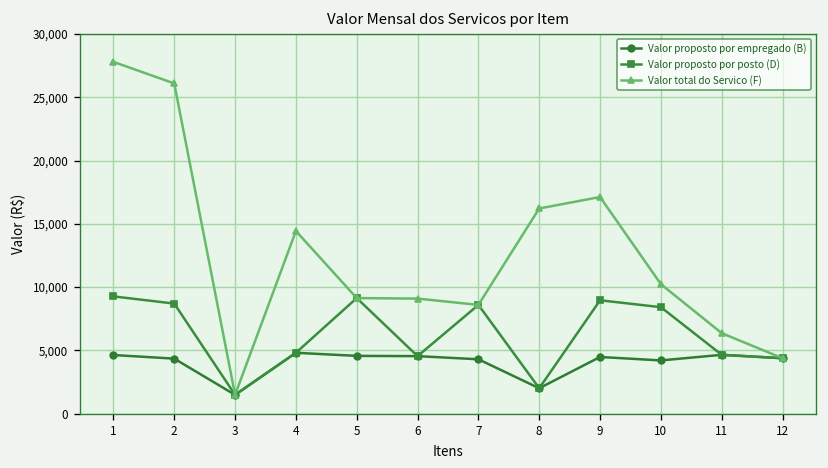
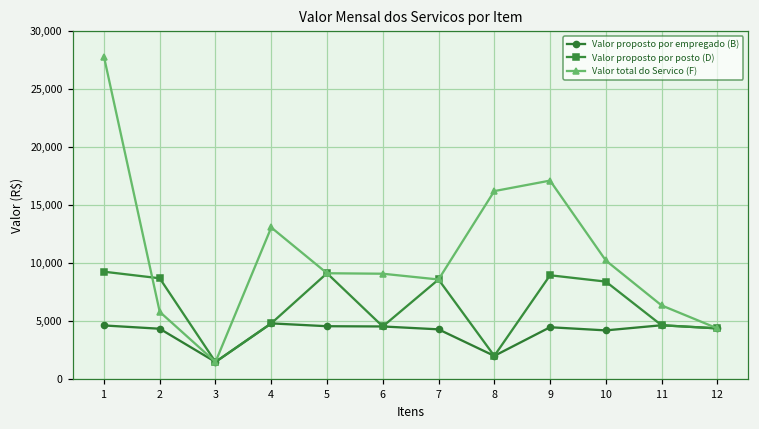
Valor total do Servico (F), 2: 26,100 -> 5,800
Valor total do Servico (F), 4: 14,400 -> 13,100
